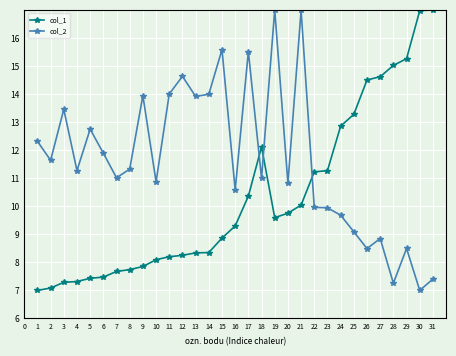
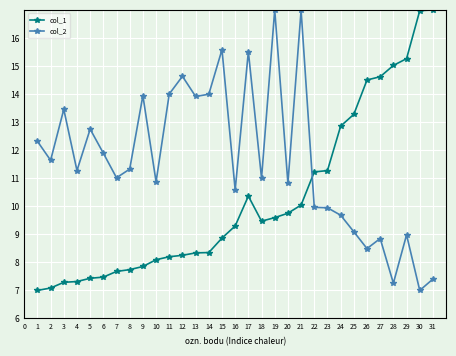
col_1, 18: 12.1 -> 9.5
col_2, 29: 8.5 -> 9.0
